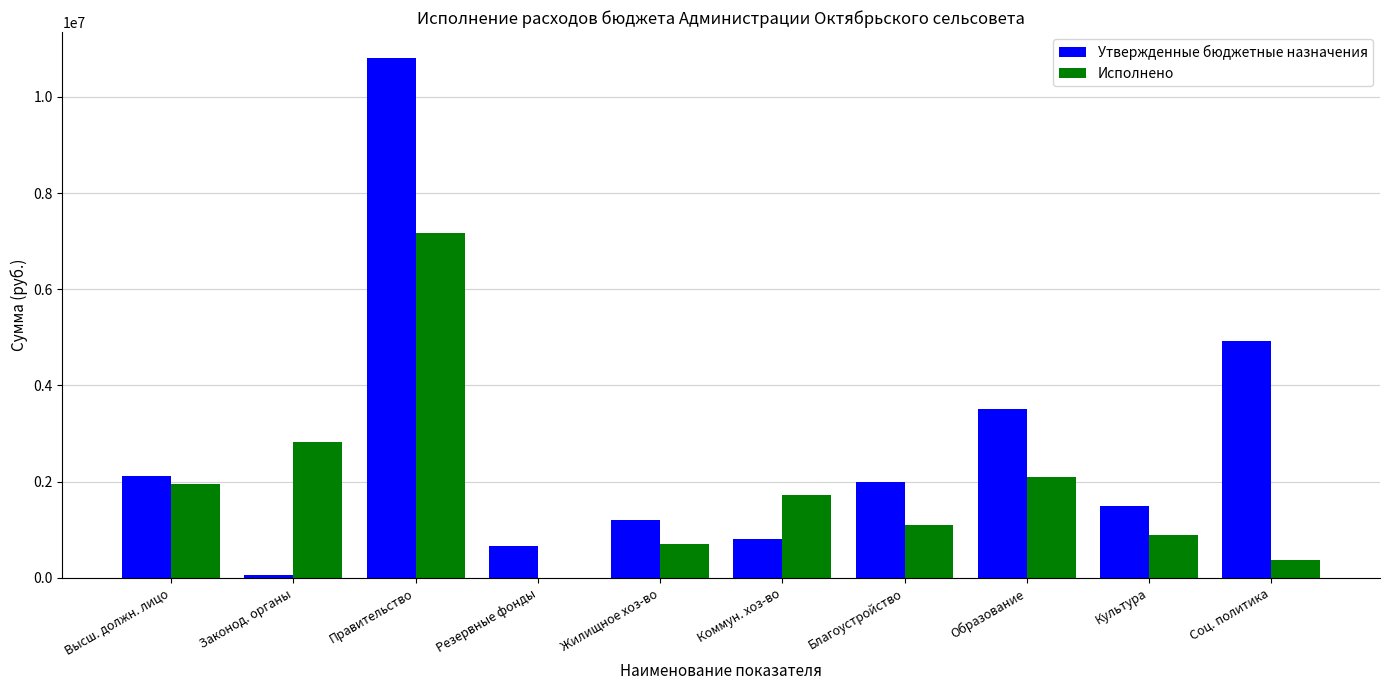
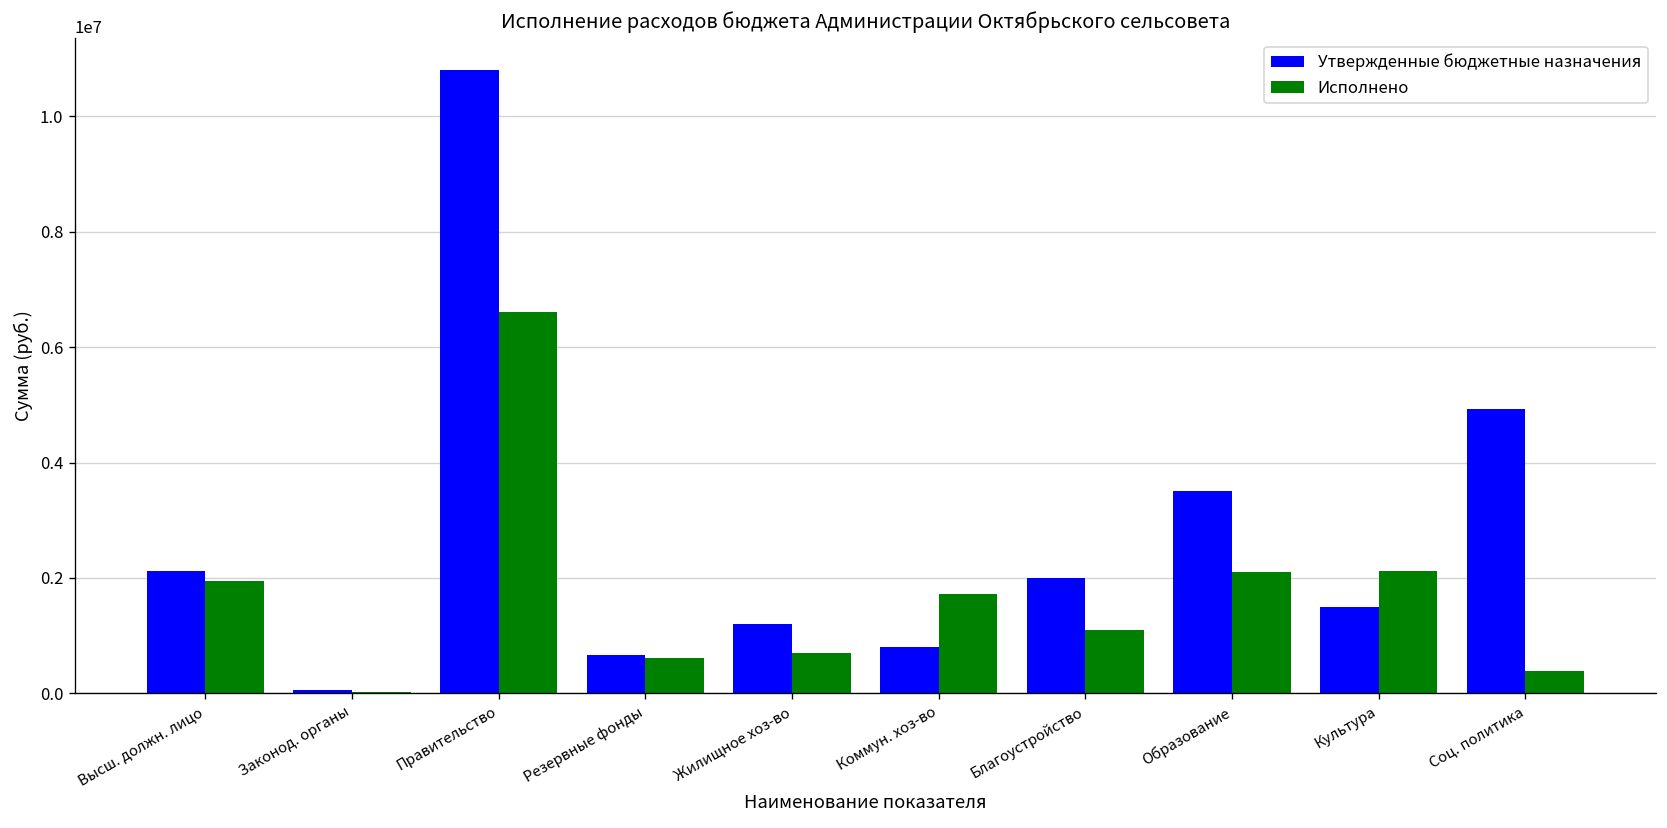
Исполнено, Законод. органы: 2800000 -> 0
Исполнено, Правительство: 7200000 -> 6600000
Исполнено, Резервные фонды: 0 -> 600000
Исполнено, Культура: 900000 -> 2100000
